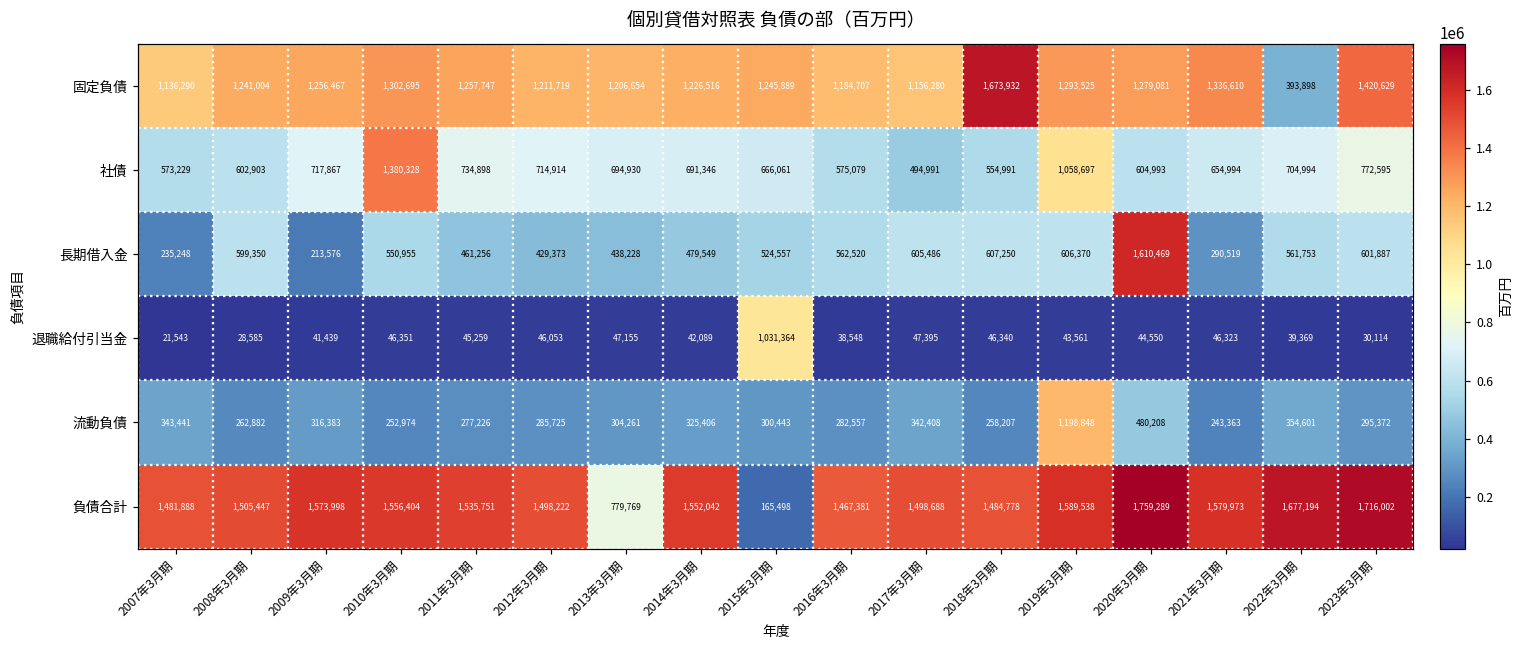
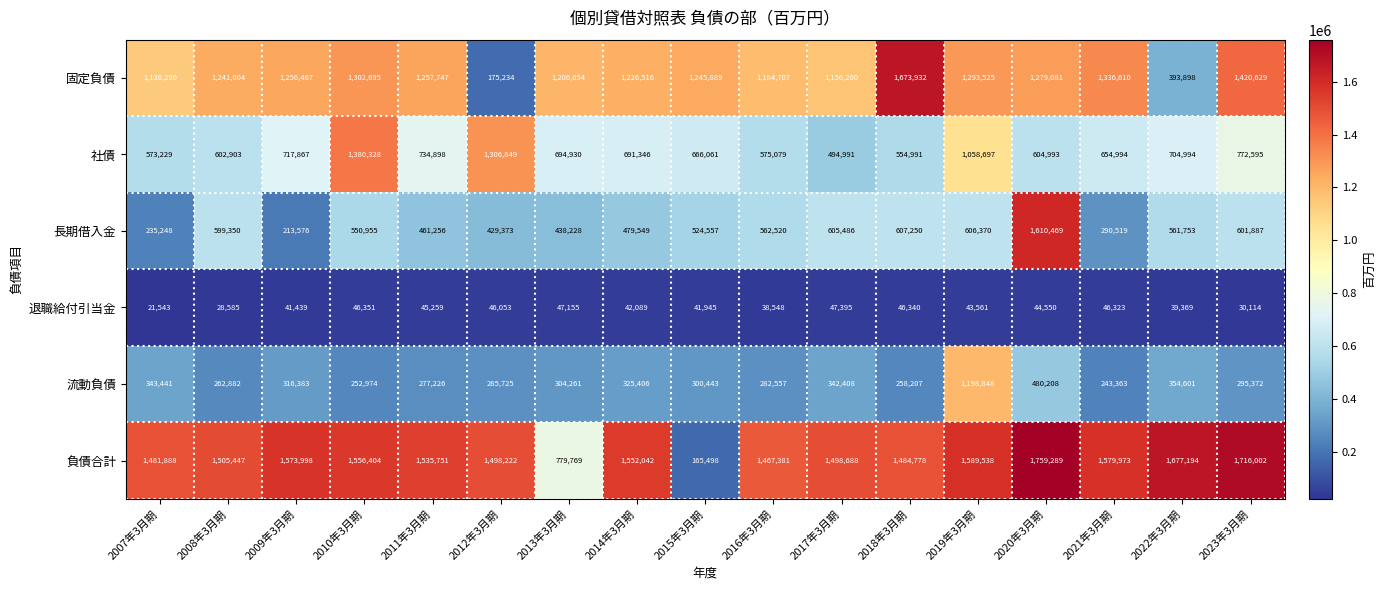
固定負債, 2012年3月期: 1,211,719 -> 175,234
社債, 2012年3月期: 714,914 -> 1,306,849
退職給付引当金, 2015年3月期: 1,031,364 -> 41,945
